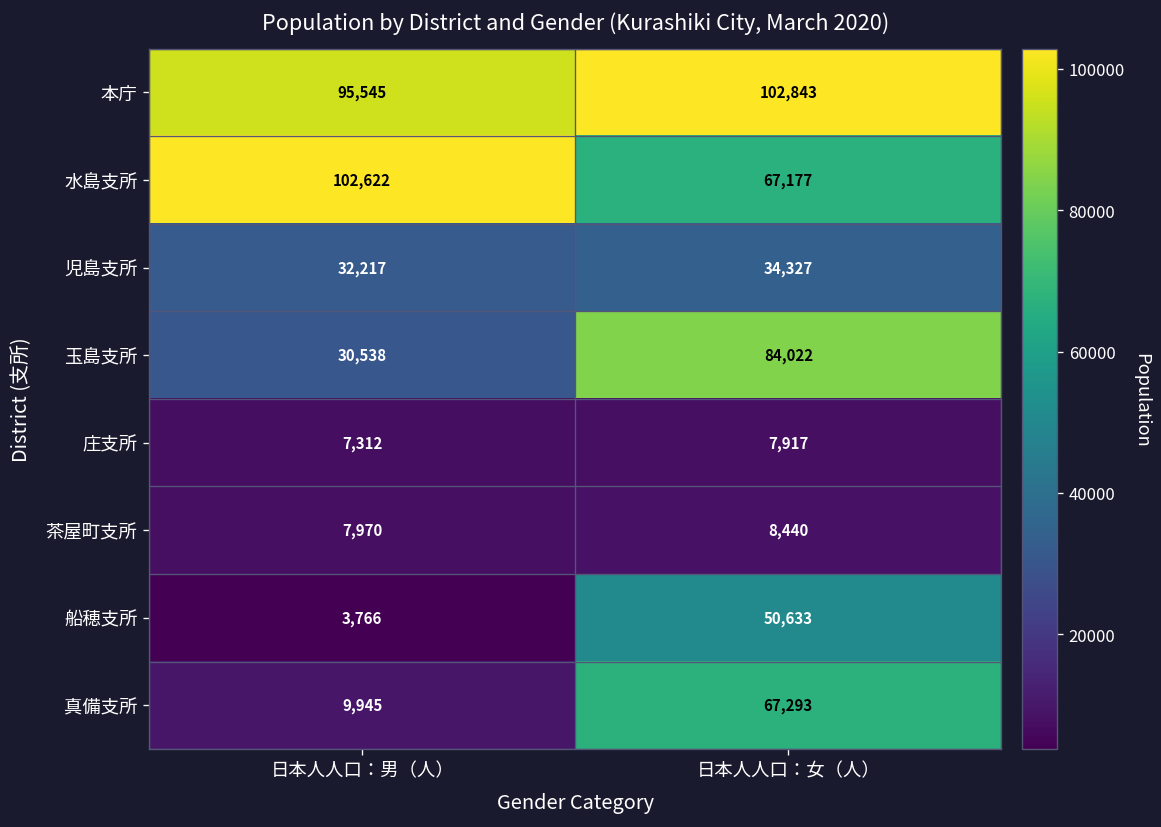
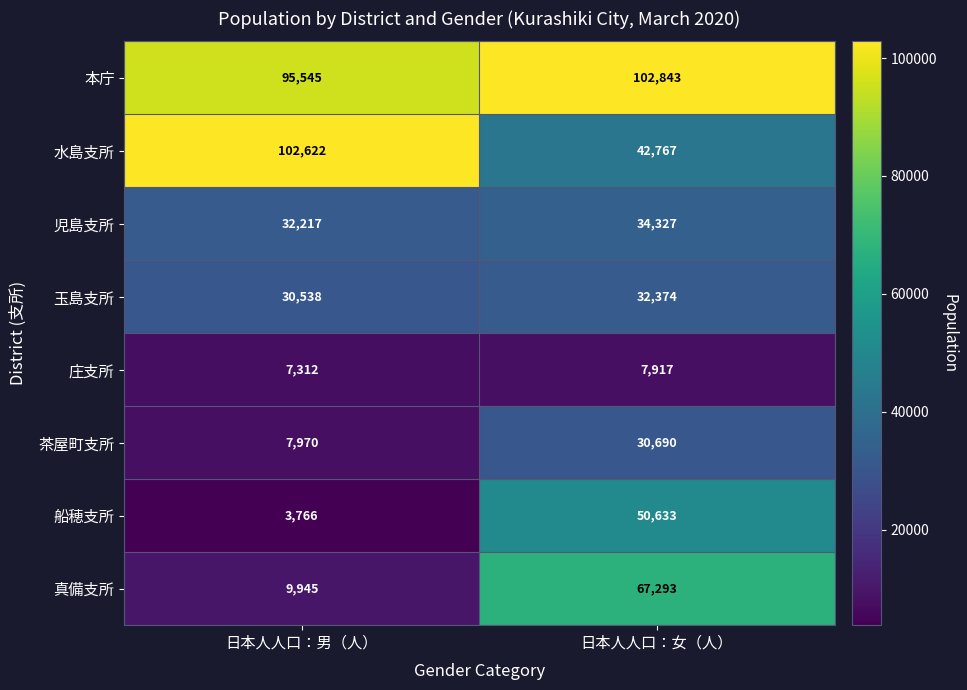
水島支所, 日本人人口：女（人）: 67,177 -> 42,767
玉島支所, 日本人人口：女（人）: 84,022 -> 32,374
茶屋町支所, 日本人人口：女（人）: 8,440 -> 30,690
